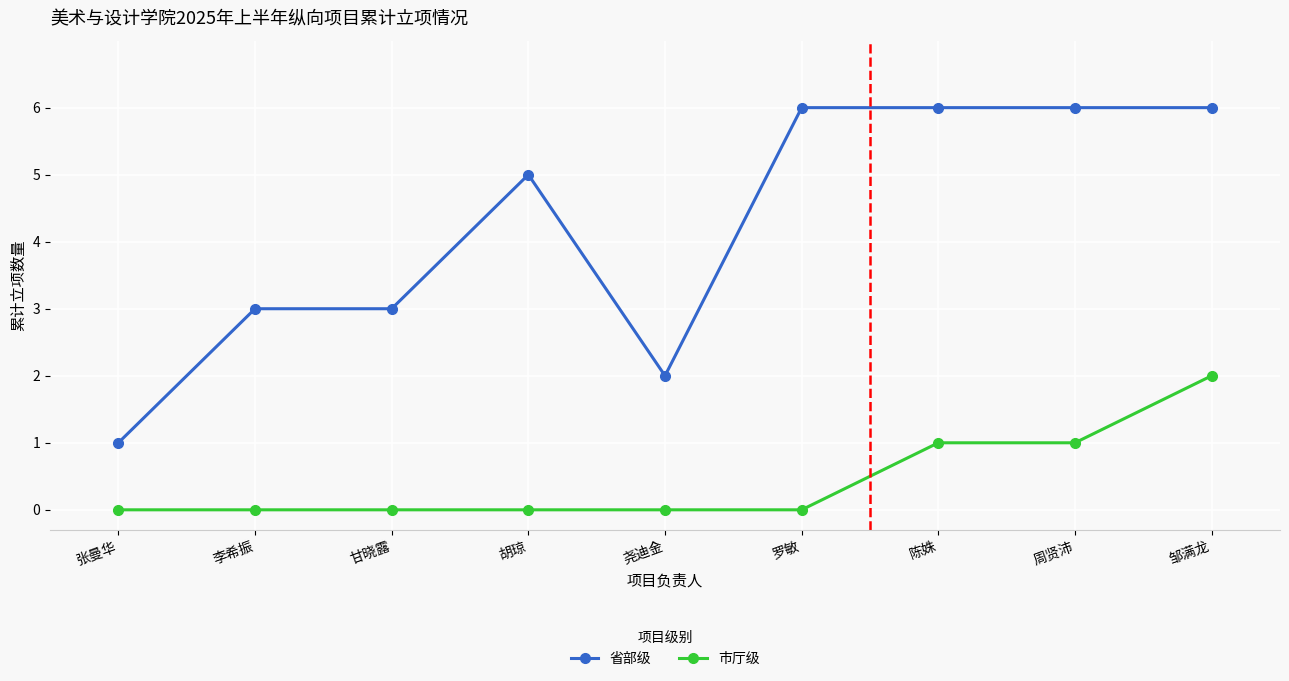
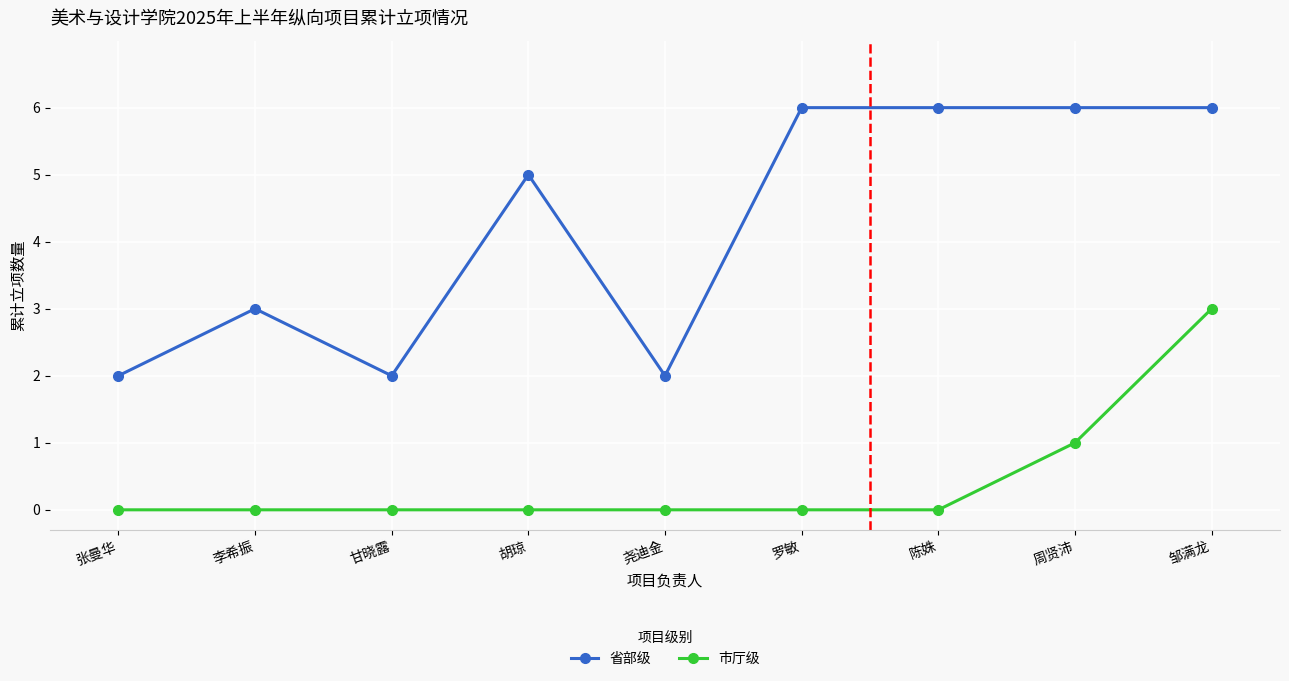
省部级, 张曼华: 1 -> 2
省部级, 甘晓露: 3 -> 2
市厅级, 陈姝: 1 -> 0
市厅级, 邹满龙: 2 -> 3
